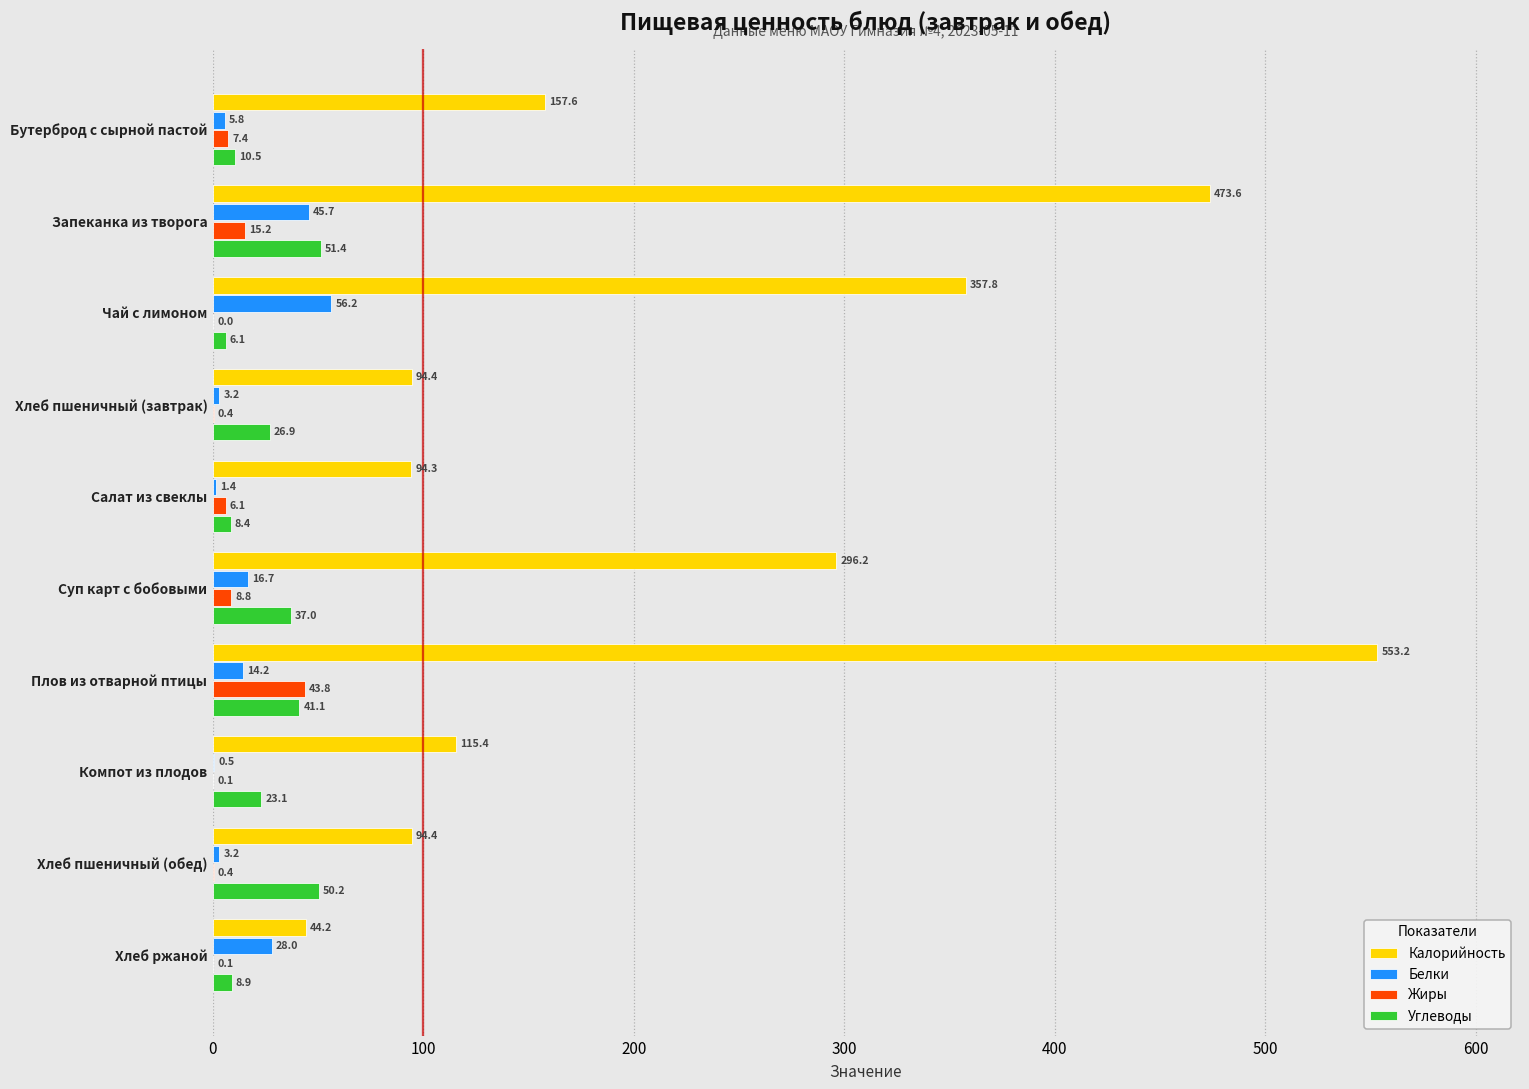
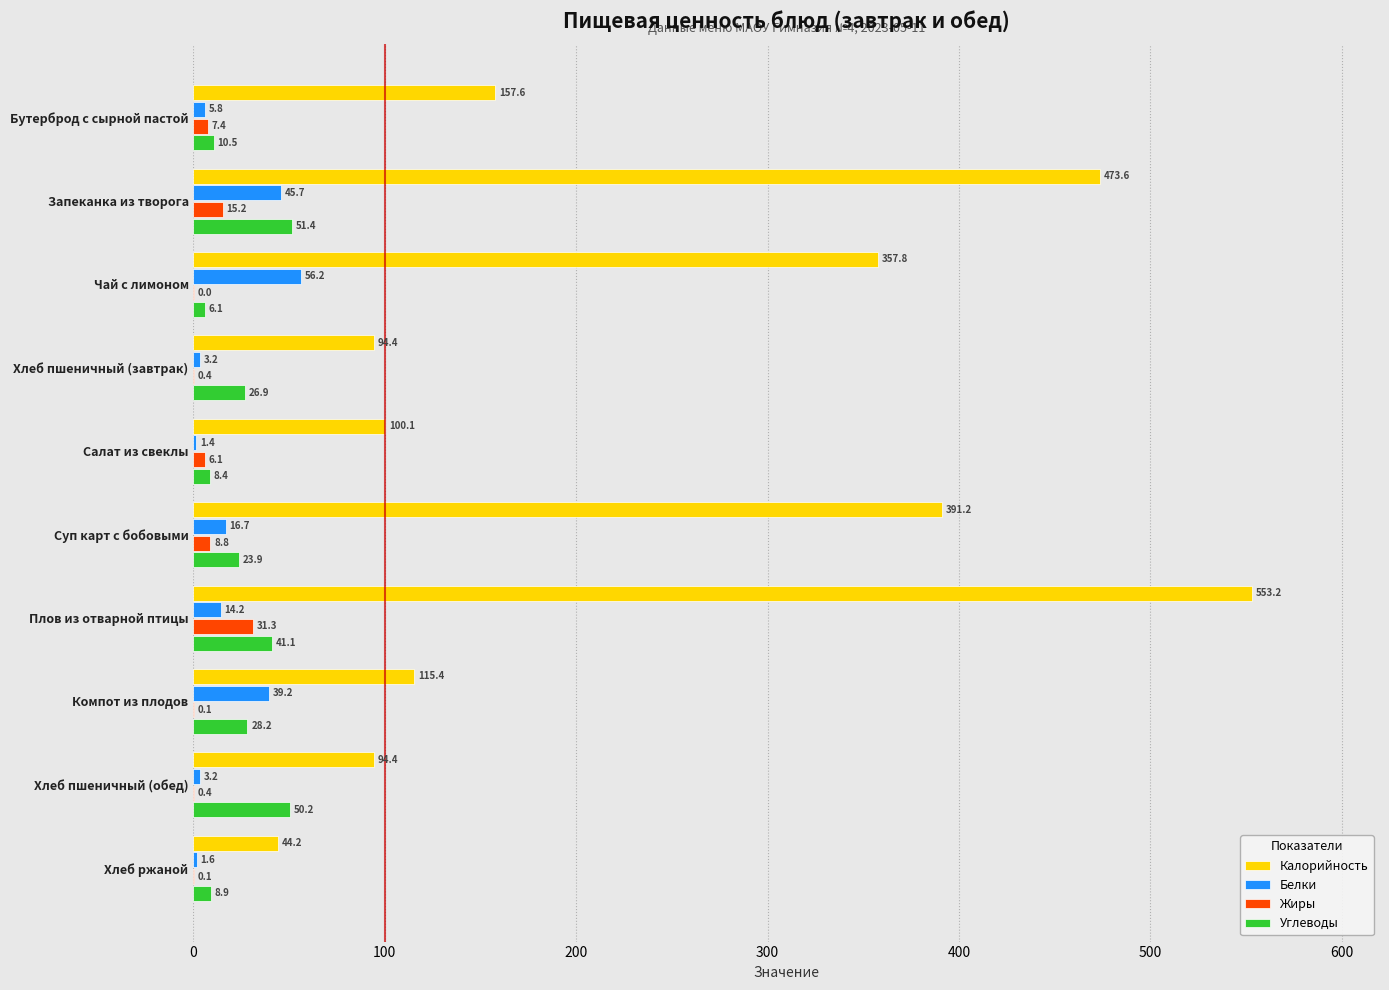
Калорийность, Салат из свеклы: 94.3 -> 100.1
Калорийность, Суп карт с бобовыми: 296.2 -> 391.2
Углеводы, Суп карт с бобовыми: 37.0 -> 23.9
Жиры, Плов из отварной птицы: 43.8 -> 31.3
Белки, Компот из плодов: 0.5 -> 39.2
Углеводы, Компот из плодов: 23.1 -> 28.2
Белки, Хлеб ржаной: 28.0 -> 1.6
